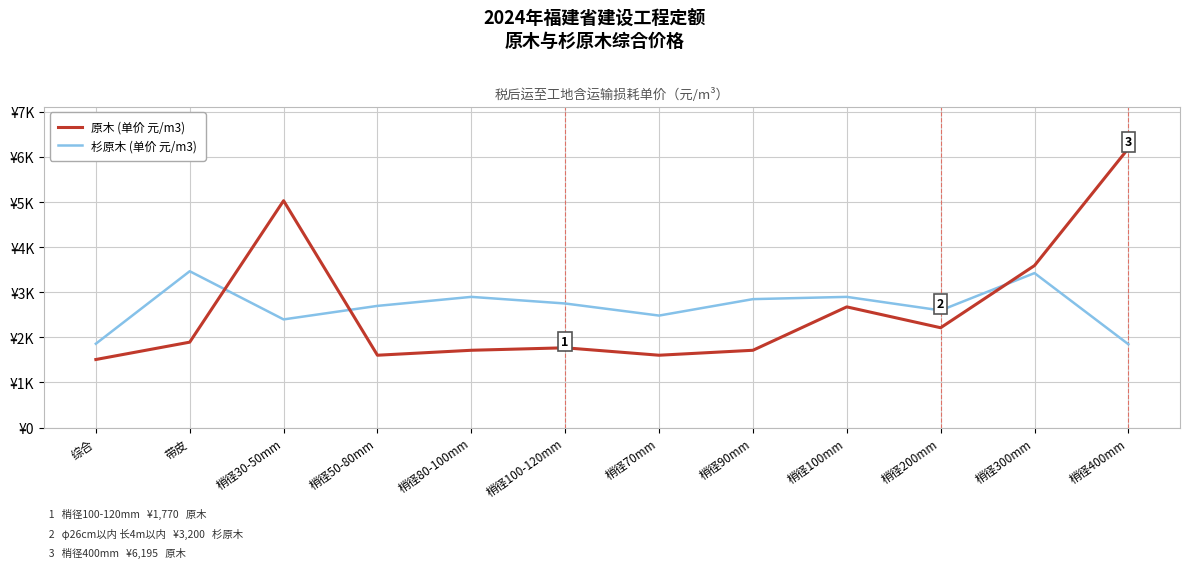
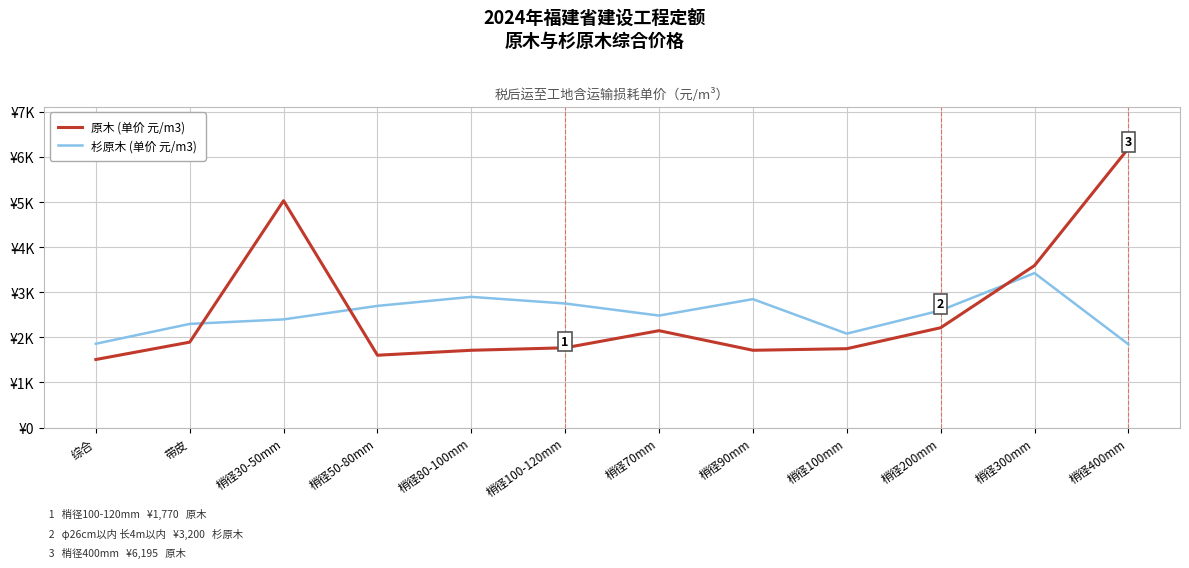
杉原木 (单价 元/m3), 带皮: ¥3500 -> ¥2300
原木 (单价 元/m3), 梢径70mm: ¥1600 -> ¥2200
原木 (单价 元/m3), 梢径100mm: ¥2700 -> ¥1800
杉原木 (单价 元/m3), 梢径100mm: ¥2900 -> ¥2100
